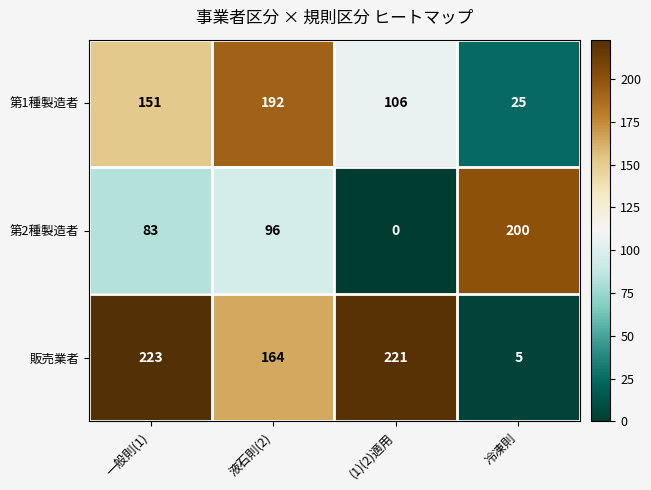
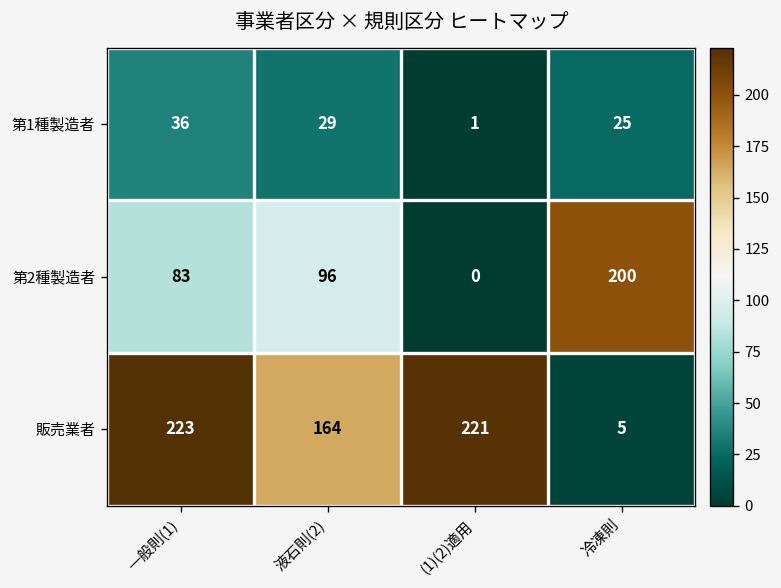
第1種製造者, 一般則(1): 151 -> 36
第1種製造者, 液石則(2): 192 -> 29
第1種製造者, (1)(2)適用: 106 -> 1
